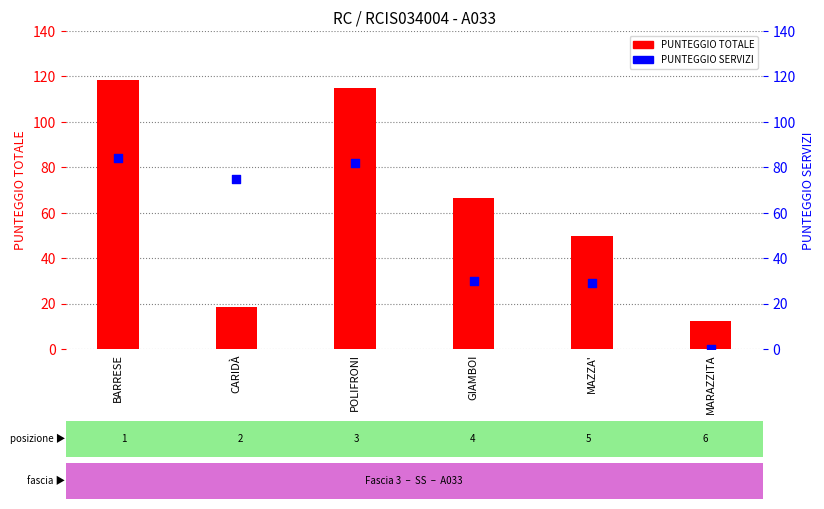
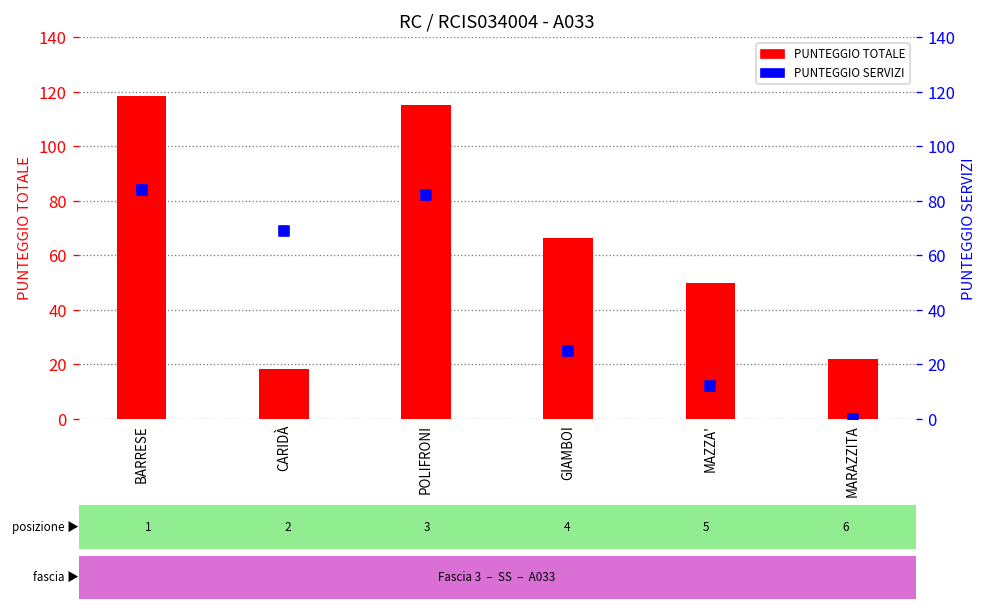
PUNTEGGIO TOTALE, MARAZZITA: 12 -> 22
PUNTEGGIO SERVIZI, CARIDÀ: 75 -> 69
PUNTEGGIO SERVIZI, GIAMBOI: 30 -> 25
PUNTEGGIO SERVIZI, MAZZA': 29 -> 12
